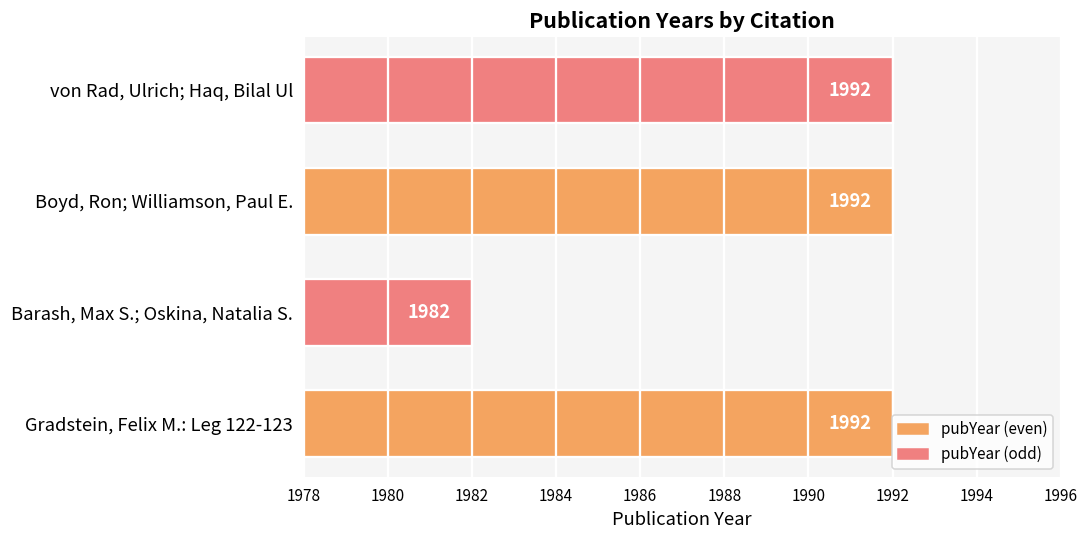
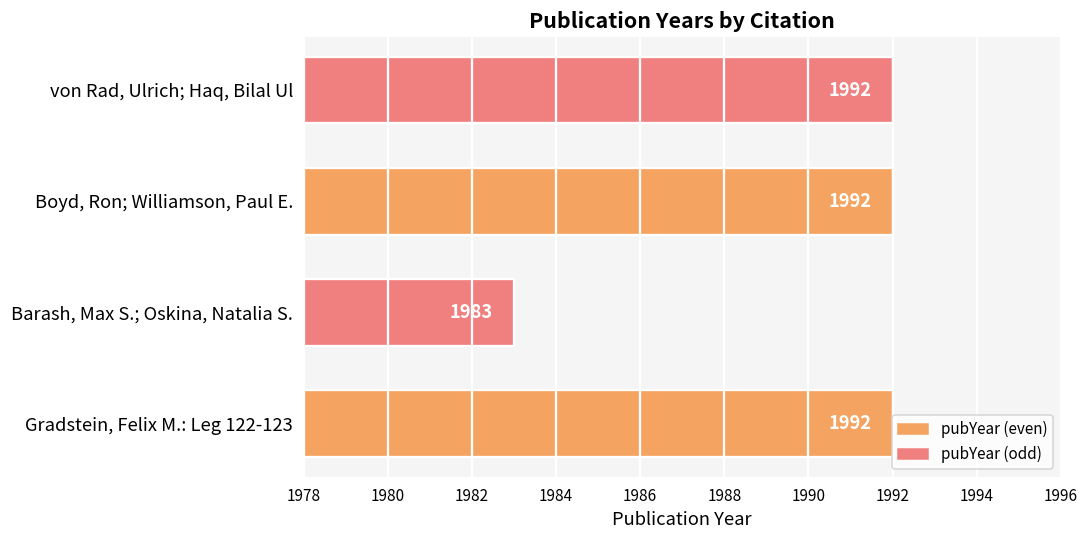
Barash, Max S.; Oskina, Natalia S.: 1982 -> 1983
